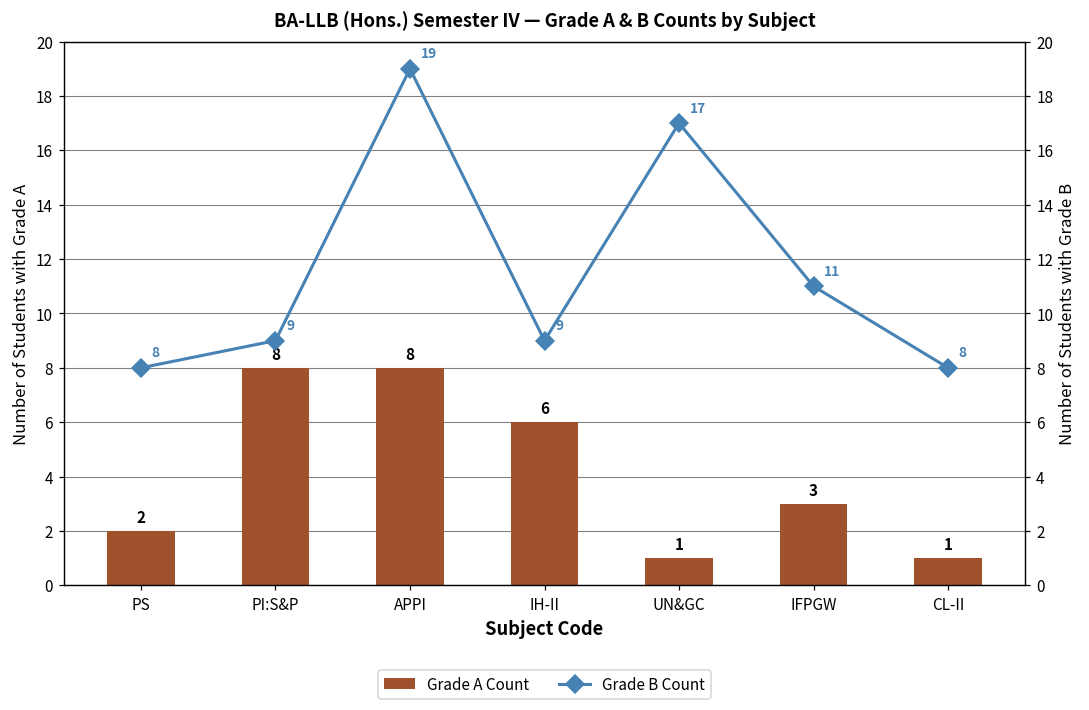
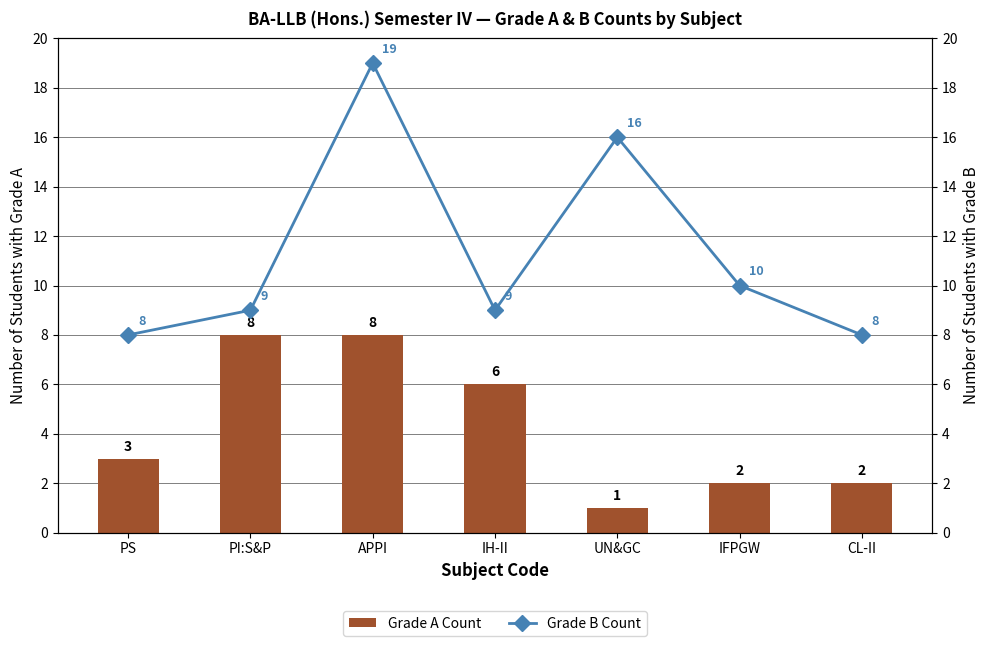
Grade A Count, PS: 2 -> 3
Grade A Count, IFPGW: 3 -> 2
Grade A Count, CL-II: 1 -> 2
Grade B Count, UN&GC: 17 -> 16
Grade B Count, IFPGW: 11 -> 10
